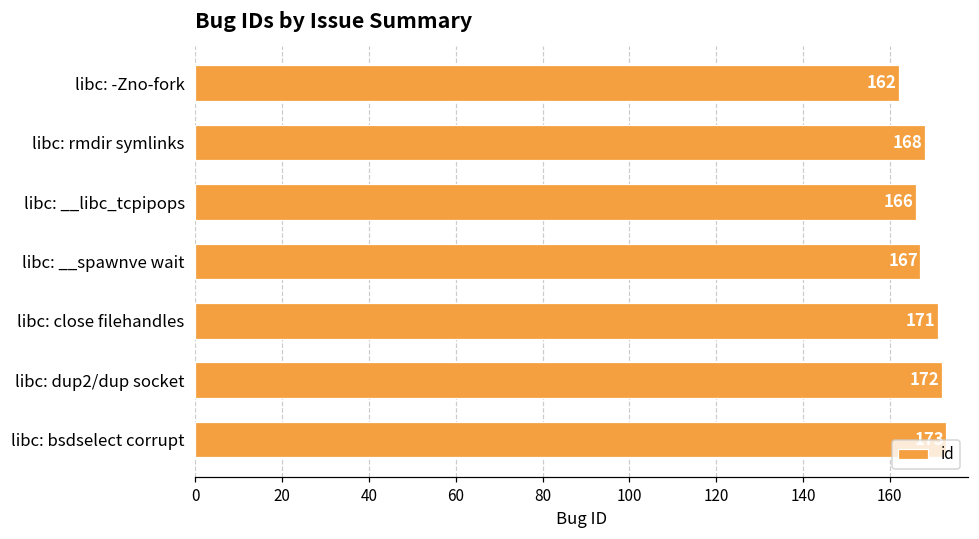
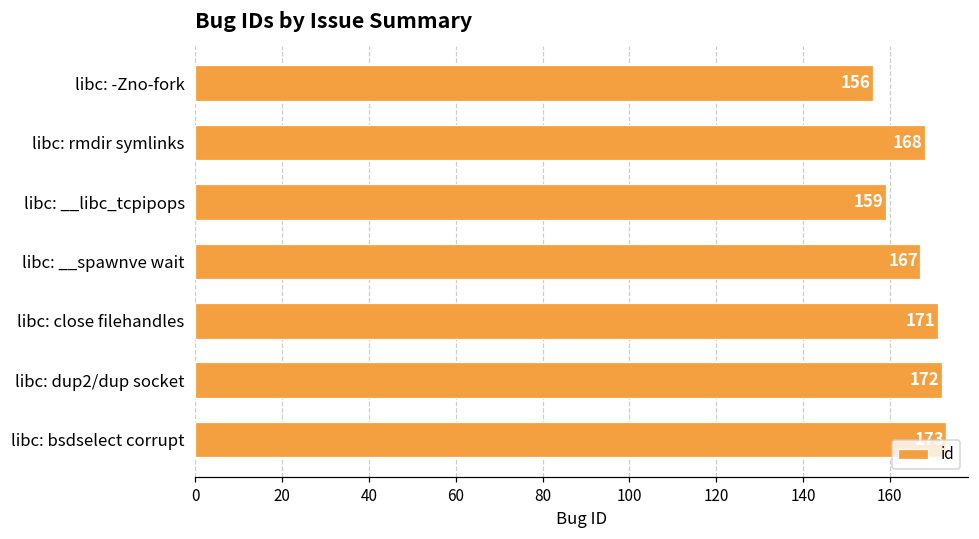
libc: -Zno-fork: 162 -> 156
libc: __libc_tcpipops: 166 -> 159
